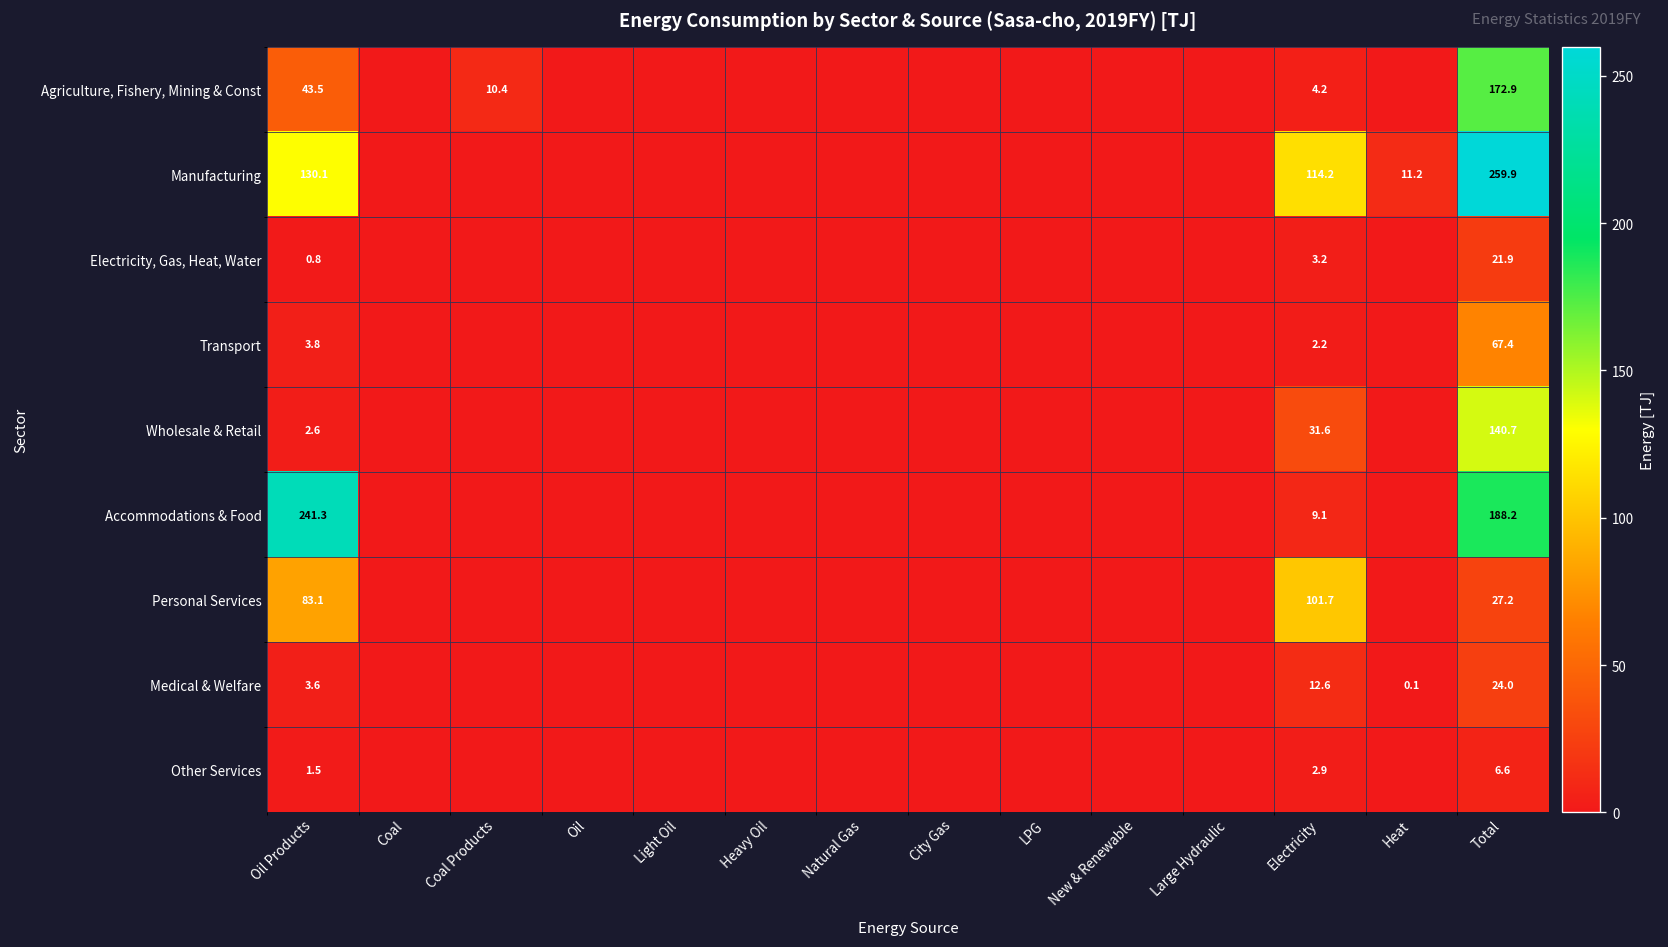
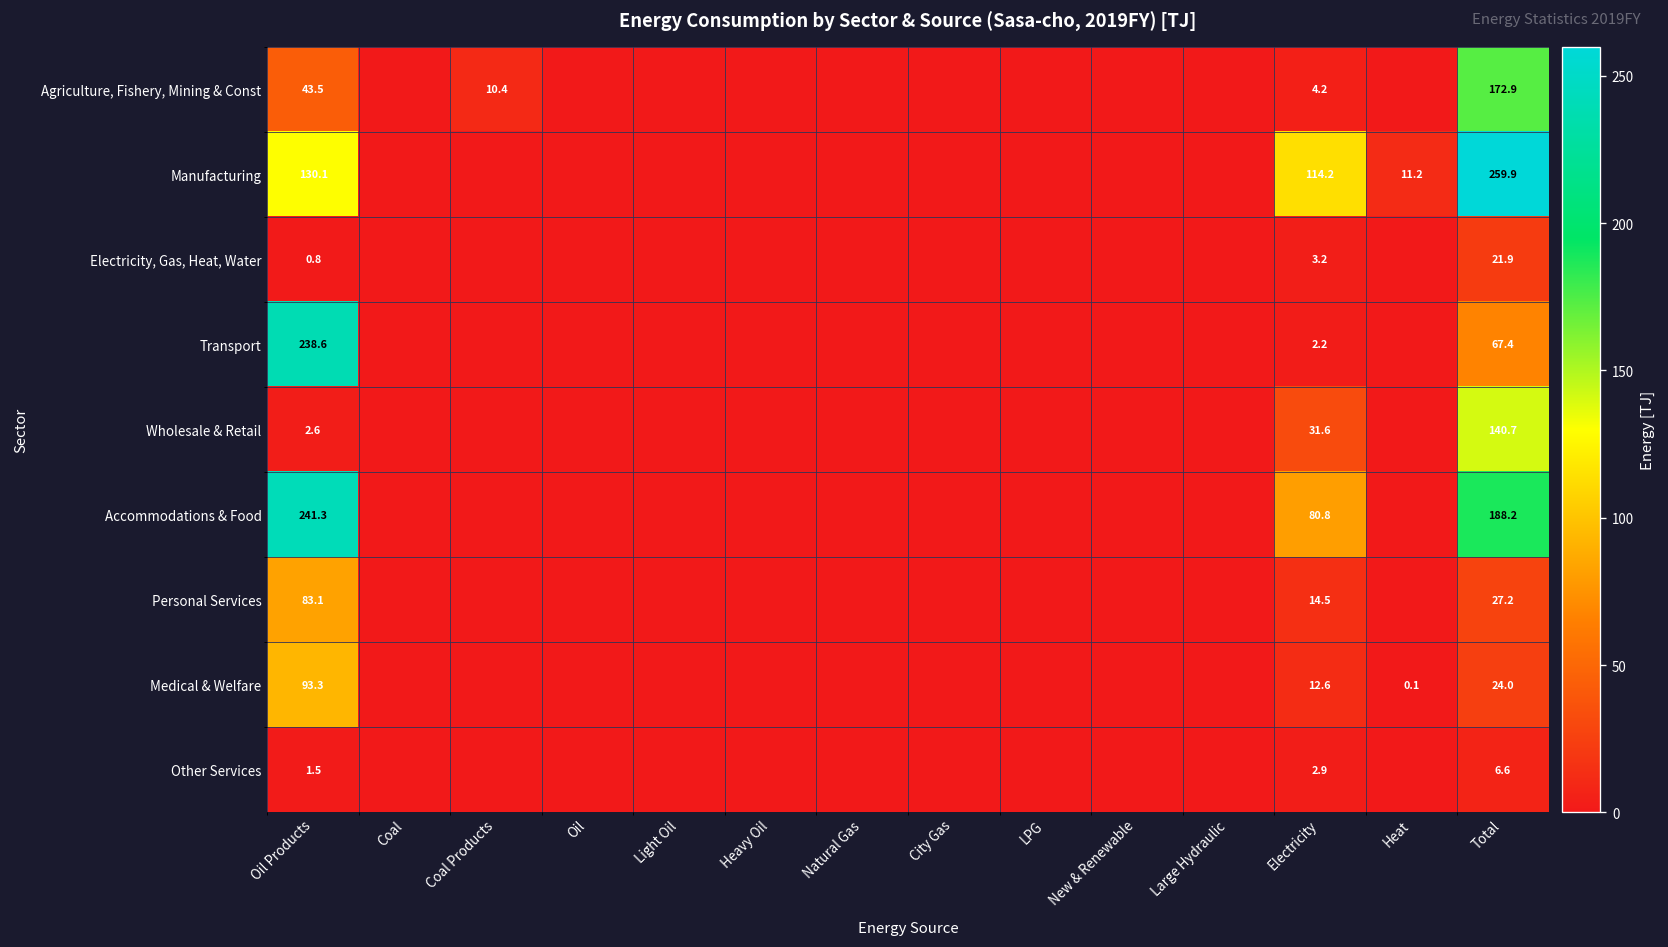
Transport, Oil Products: 3.8 -> 238.6
Accommodations & Food, Electricity: 9.1 -> 80.8
Personal Services, Electricity: 101.7 -> 14.5
Medical & Welfare, Oil Products: 3.6 -> 93.3
